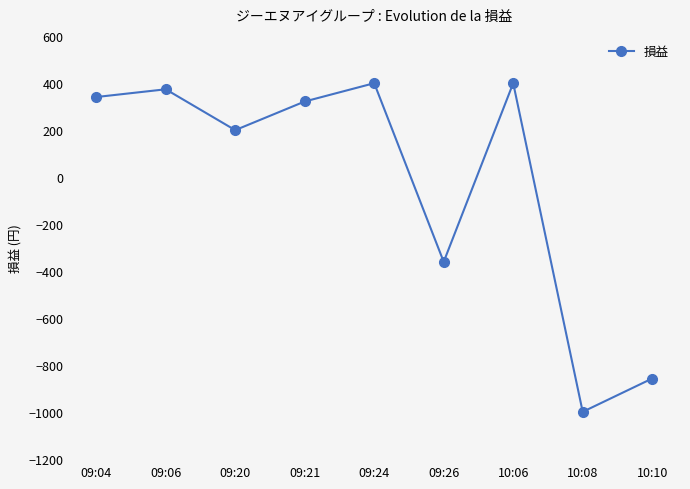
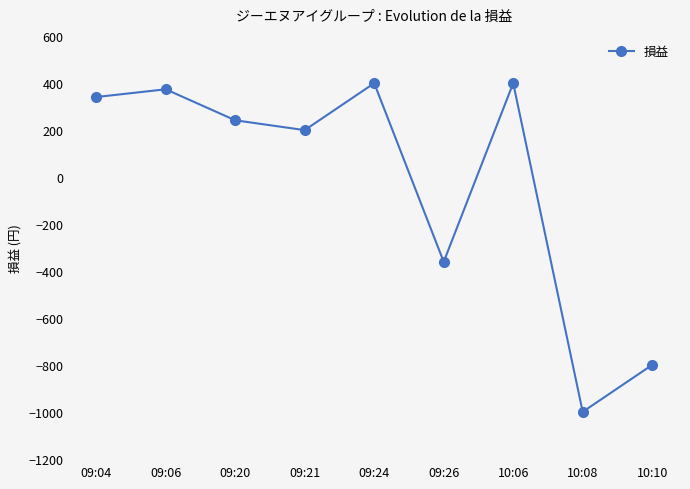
09:20: 200 -> 240
09:21: 320 -> 200
10:10: -860 -> -800
